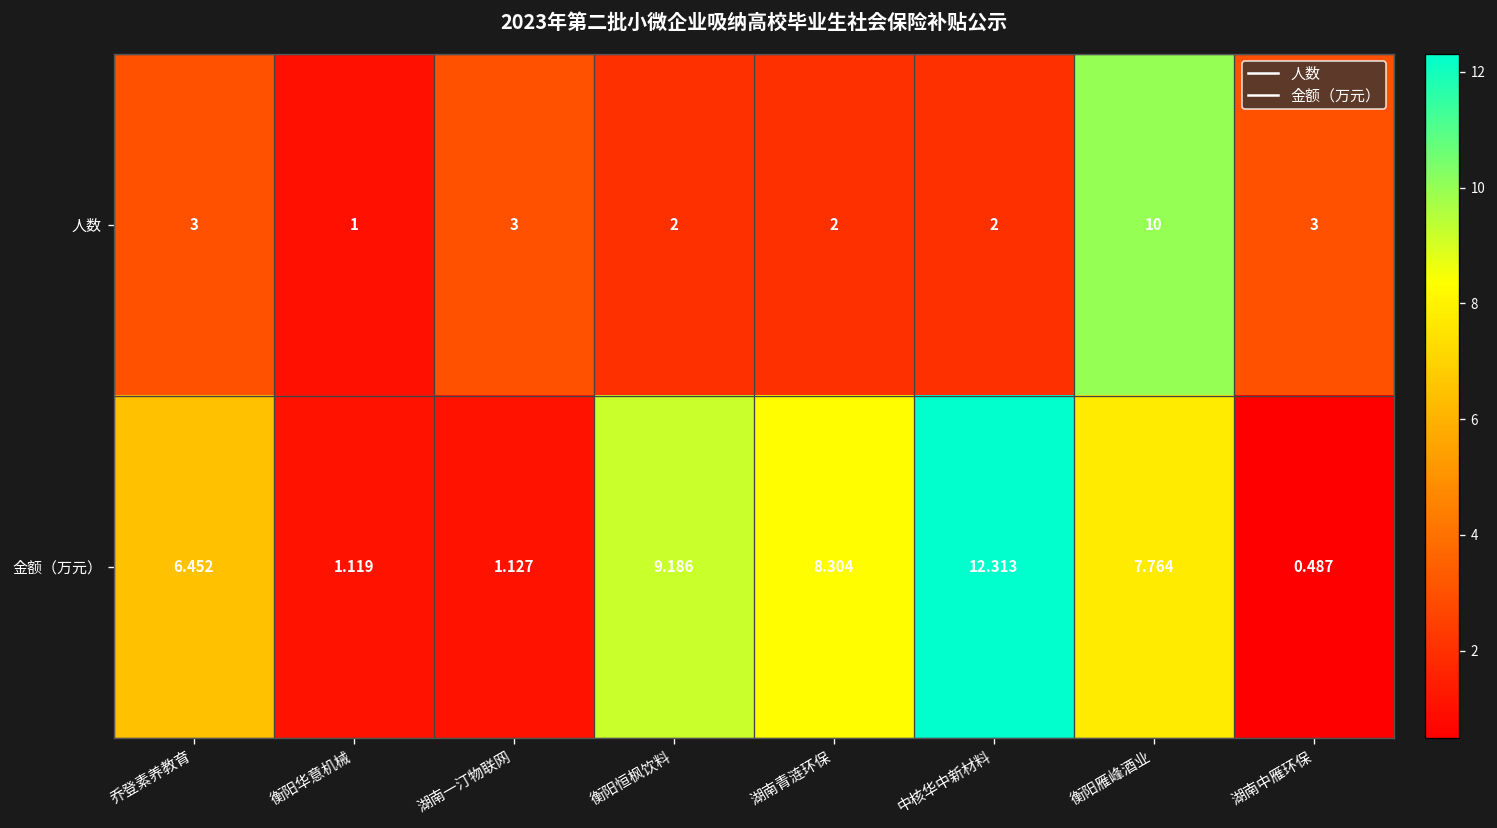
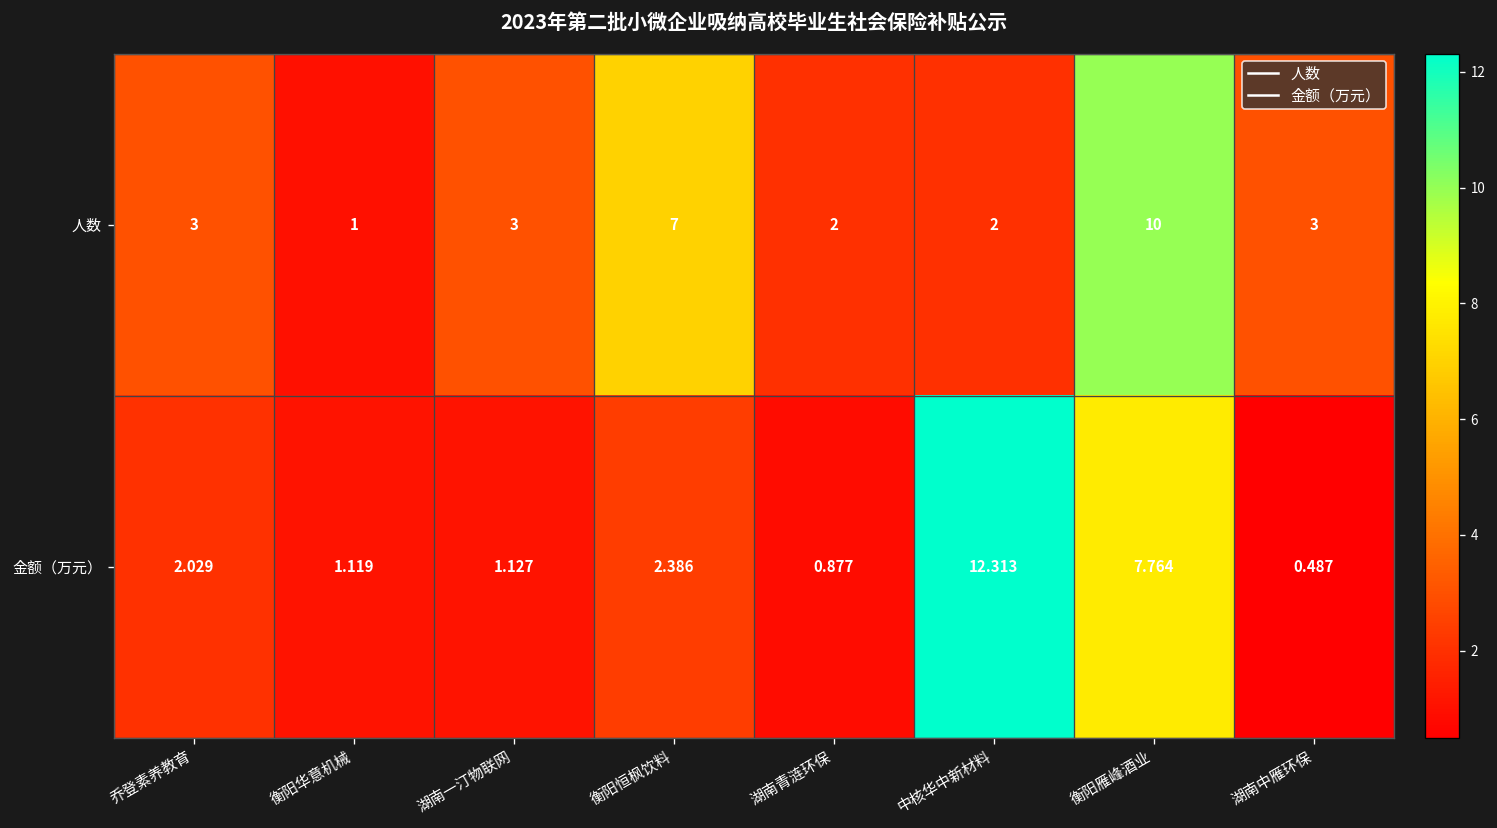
人数, 衡阳恒枫饮料: 2 -> 7
金额（万元）, 乔登素养教育: 6.452 -> 2.029
金额（万元）, 衡阳恒枫饮料: 9.186 -> 2.386
金额（万元）, 湖南青涟环保: 8.304 -> 0.877
